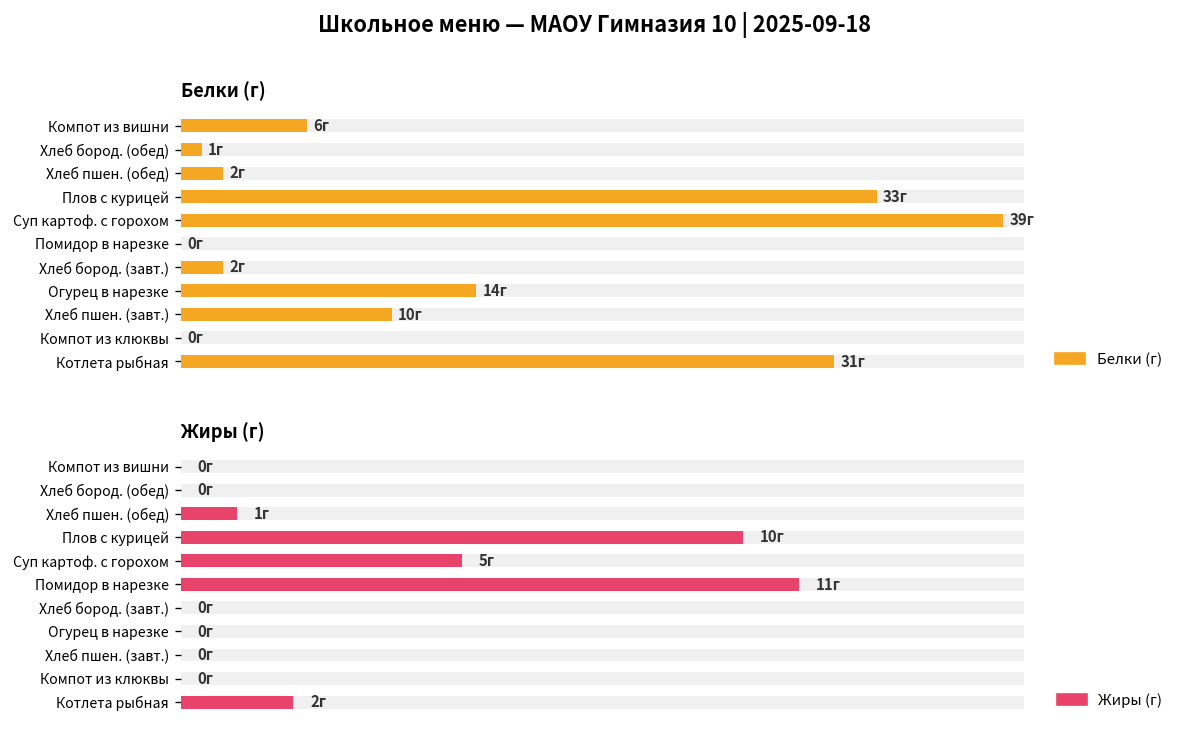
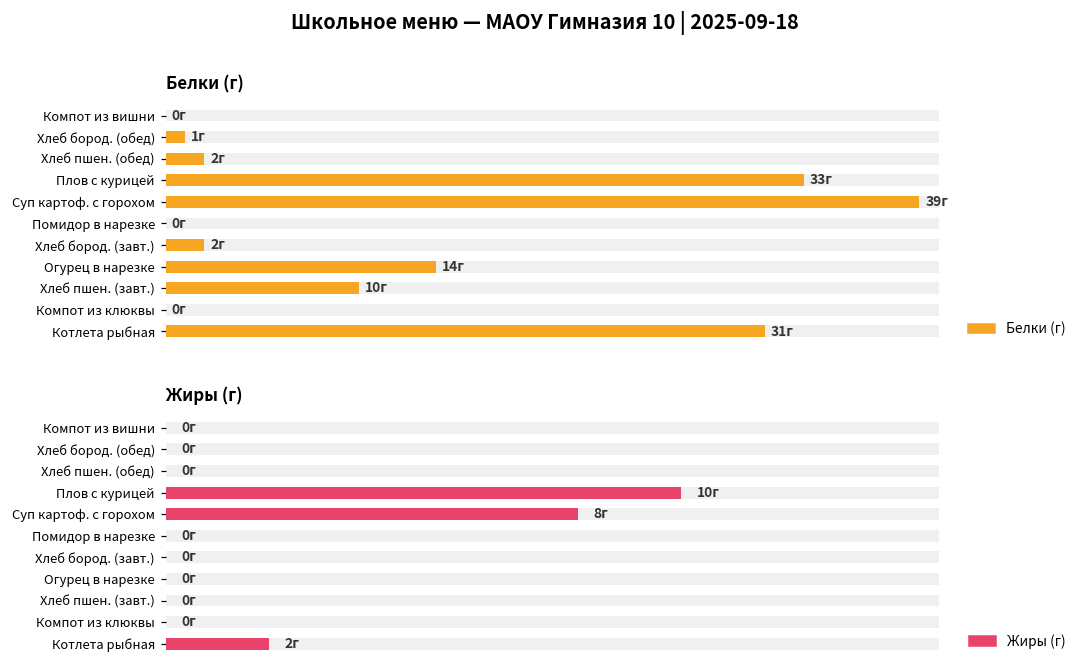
Белки (г), Белки (г), Компот из вишни: 6г -> 0г
Жиры (г), Жиры (г), Хлеб пшен. (обед): 1г -> 0г
Жиры (г), Жиры (г), Суп картоф. с горохом: 5г -> 8г
Жиры (г), Жиры (г), Помидор в нарезке: 11г -> 0г
